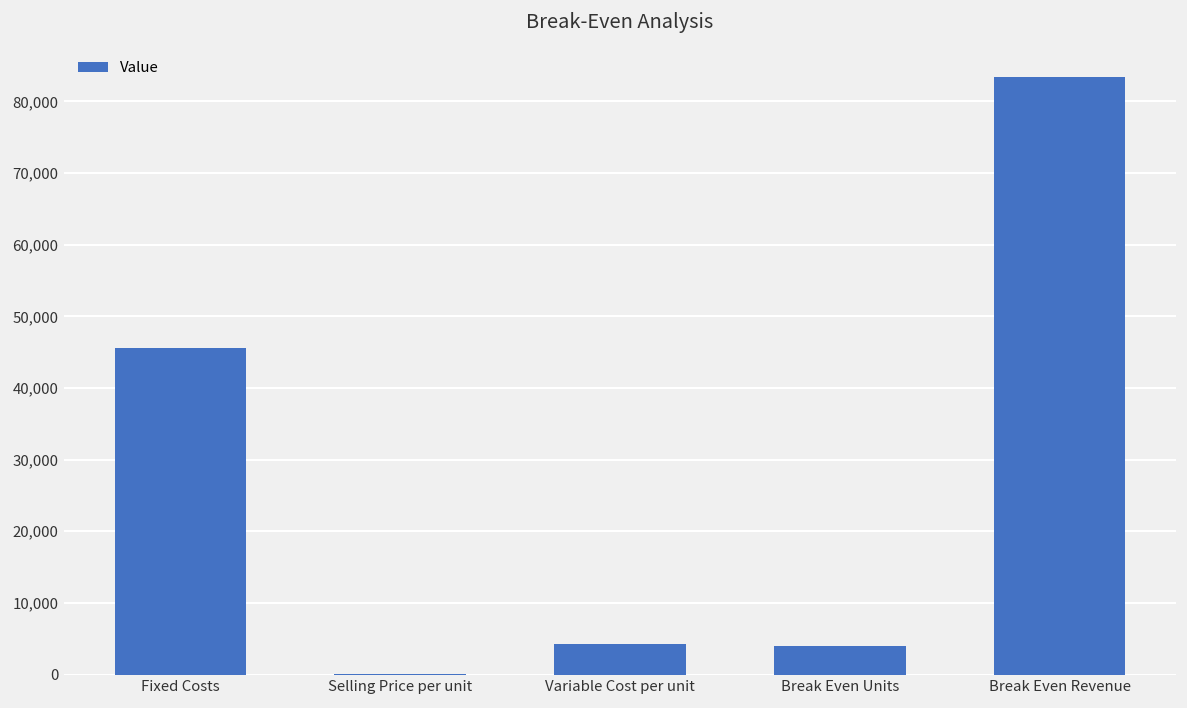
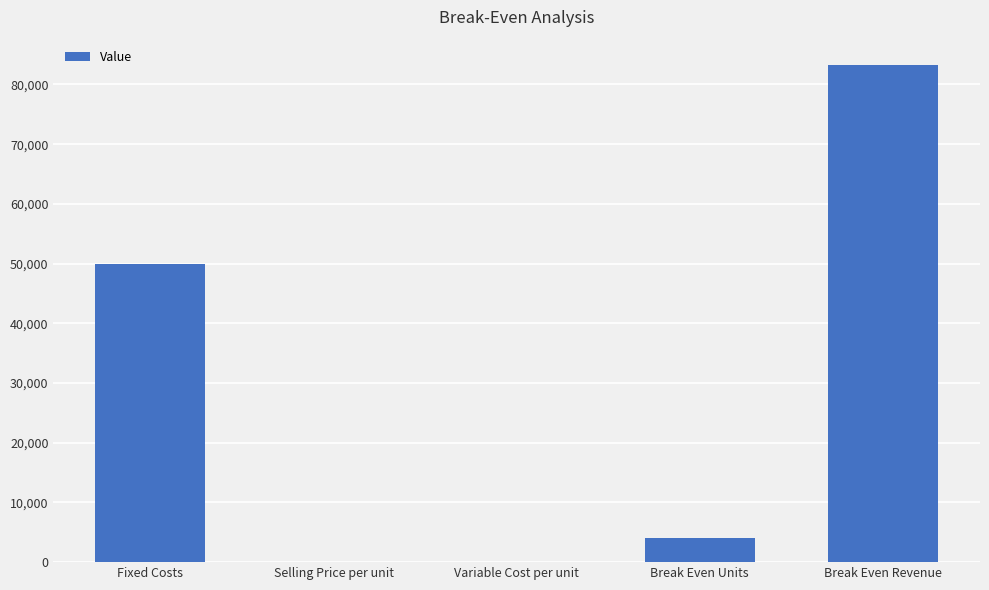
Fixed Costs: 46,000 -> 50,000
Variable Cost per unit: 4,000 -> 0
